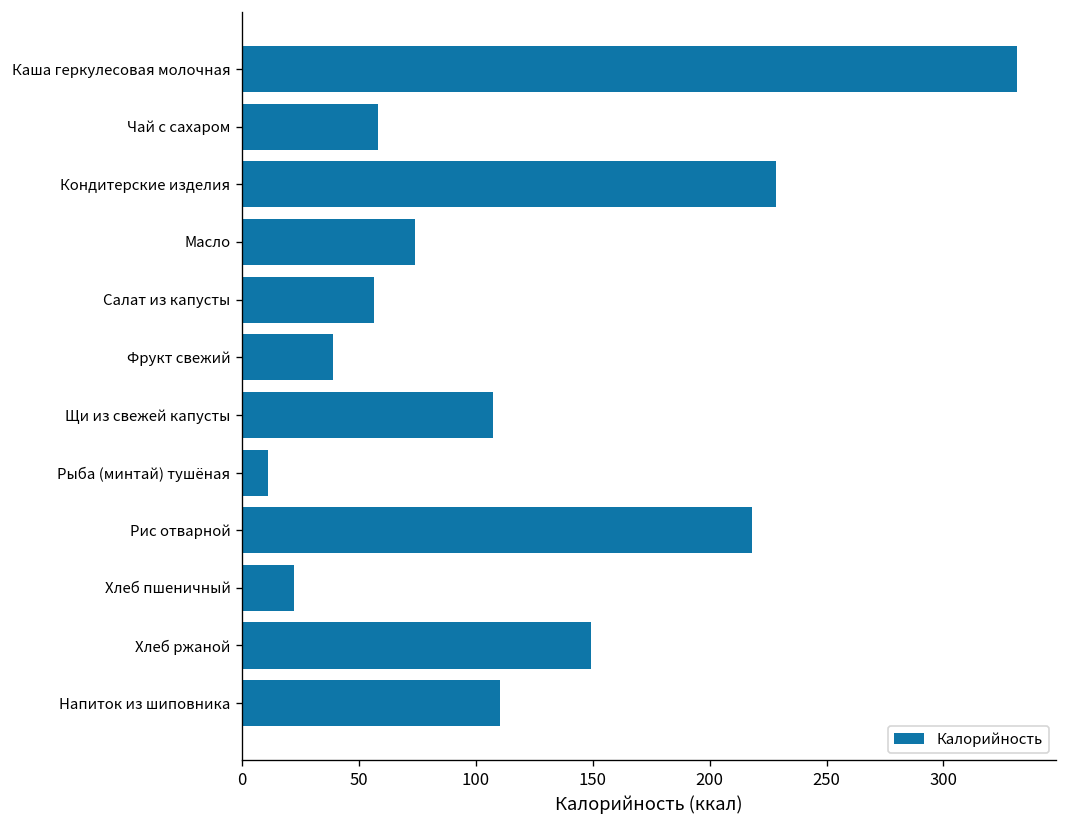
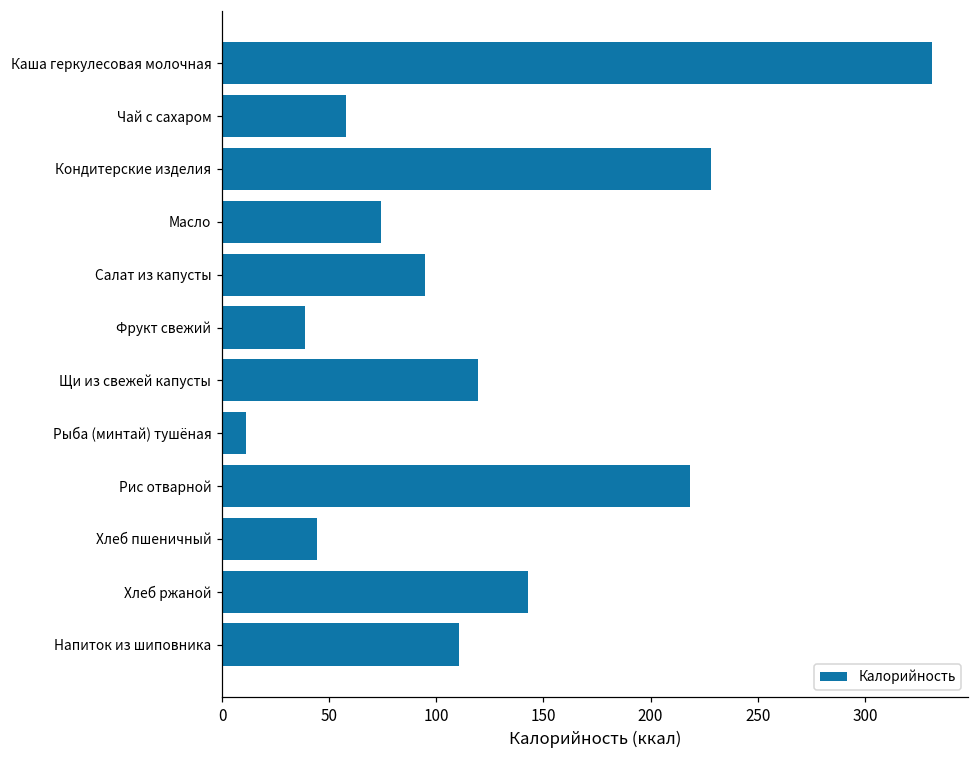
Салат из капусты: 56 -> 95
Щи из свежей капусты: 107 -> 120
Хлеб пшеничный: 22 -> 45
Хлеб ржаной: 149 -> 143
